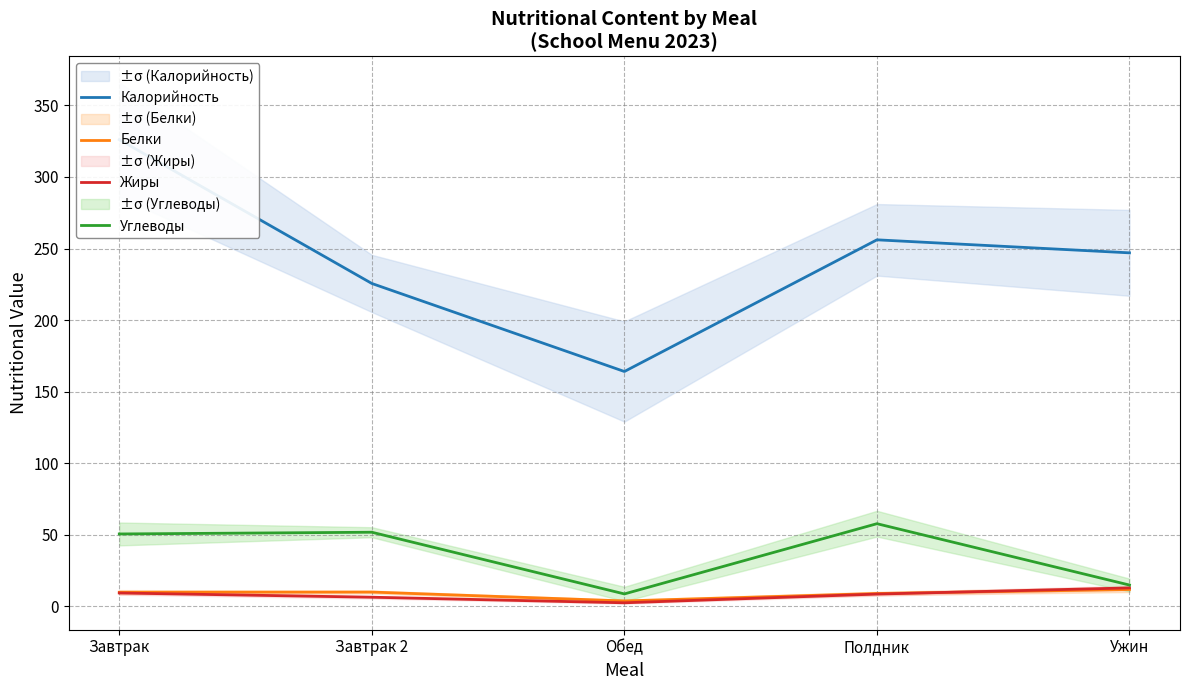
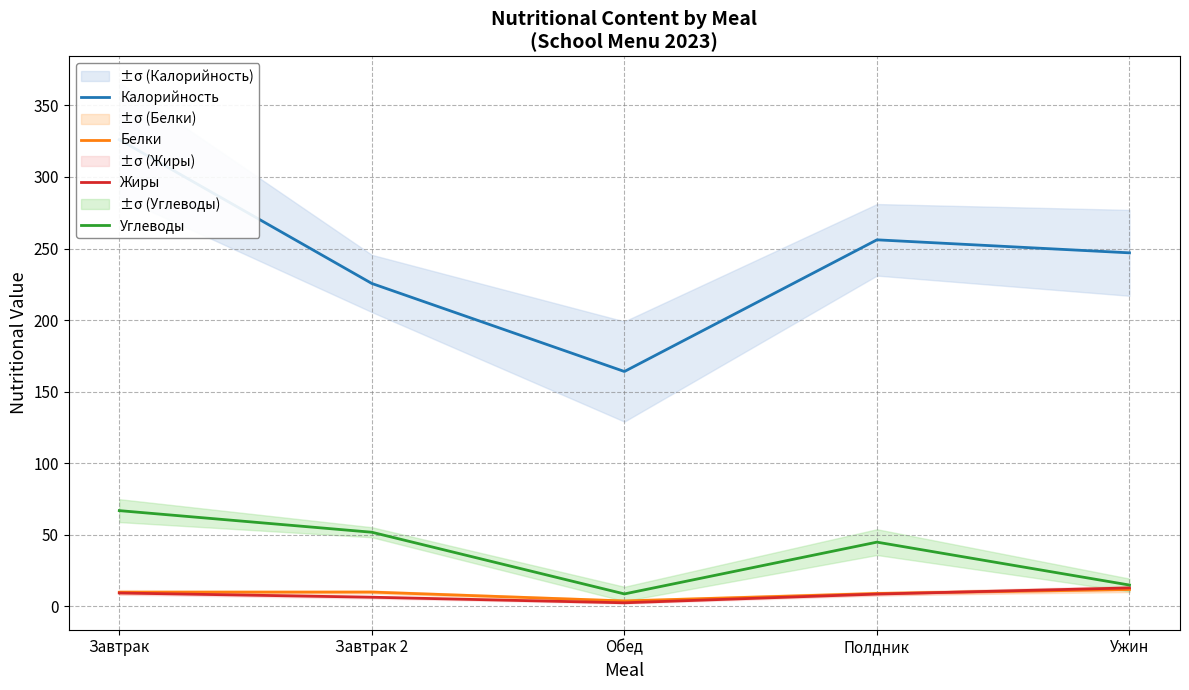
Углеводы, Завтрак: 51 -> 67
Углеводы, Полдник: 58 -> 45
